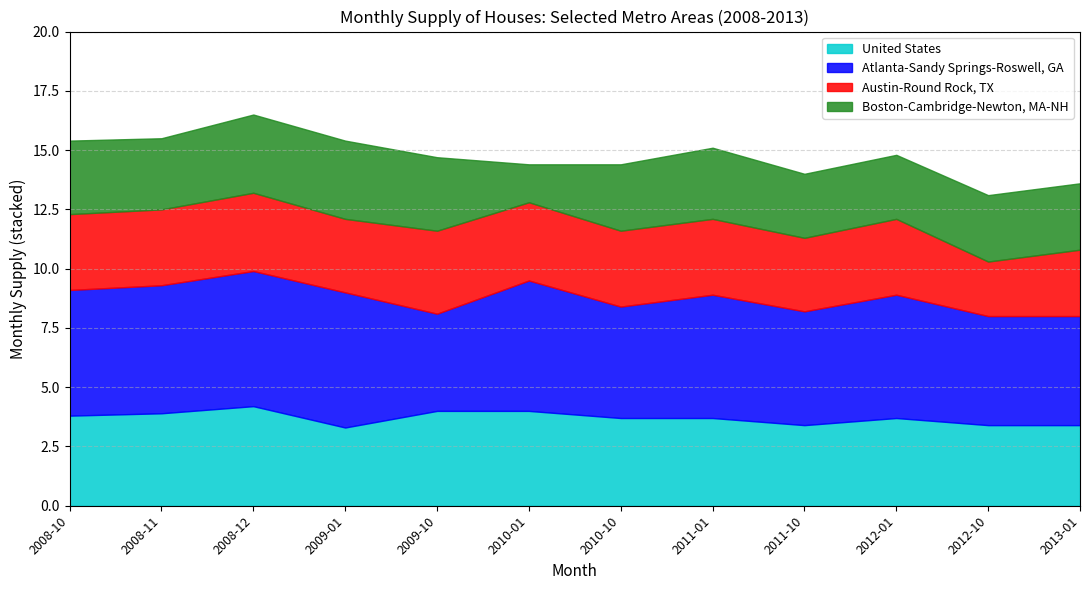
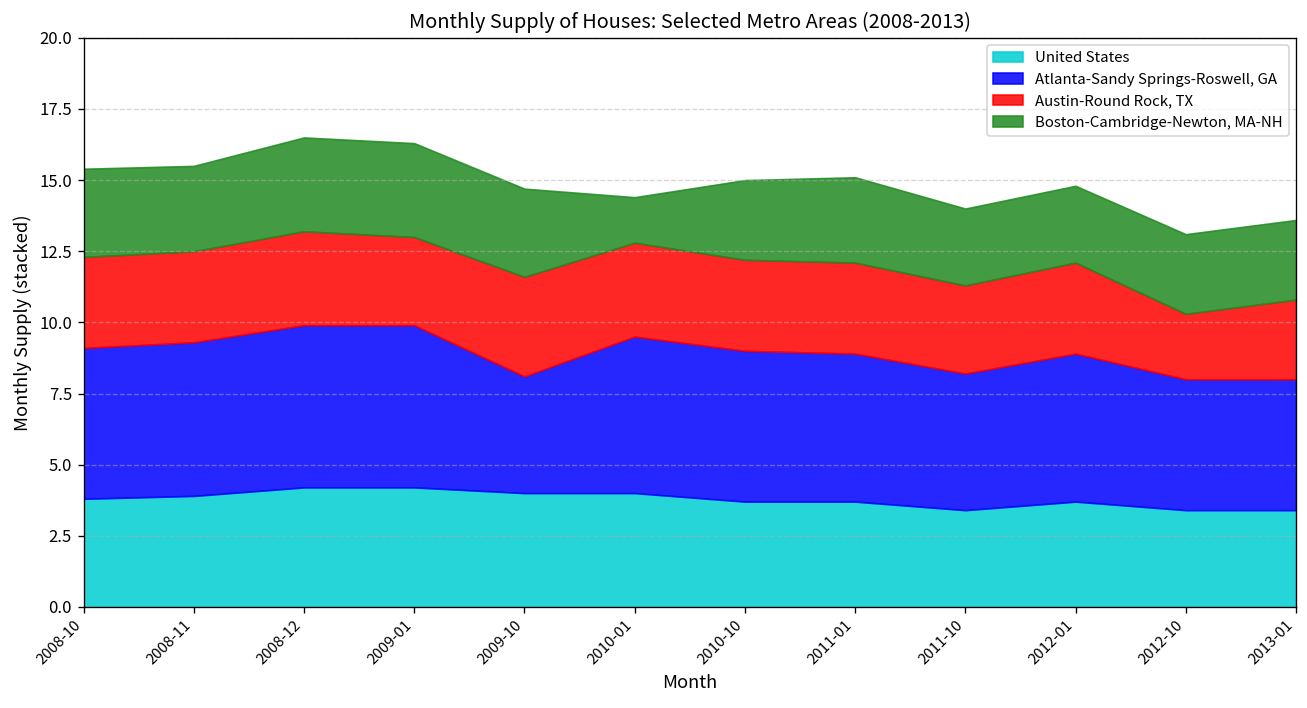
United States, 2009-01: 3.3 -> 4.2
Atlanta-Sandy Springs-Roswell, GA, 2010-10: 4.7 -> 5.3
